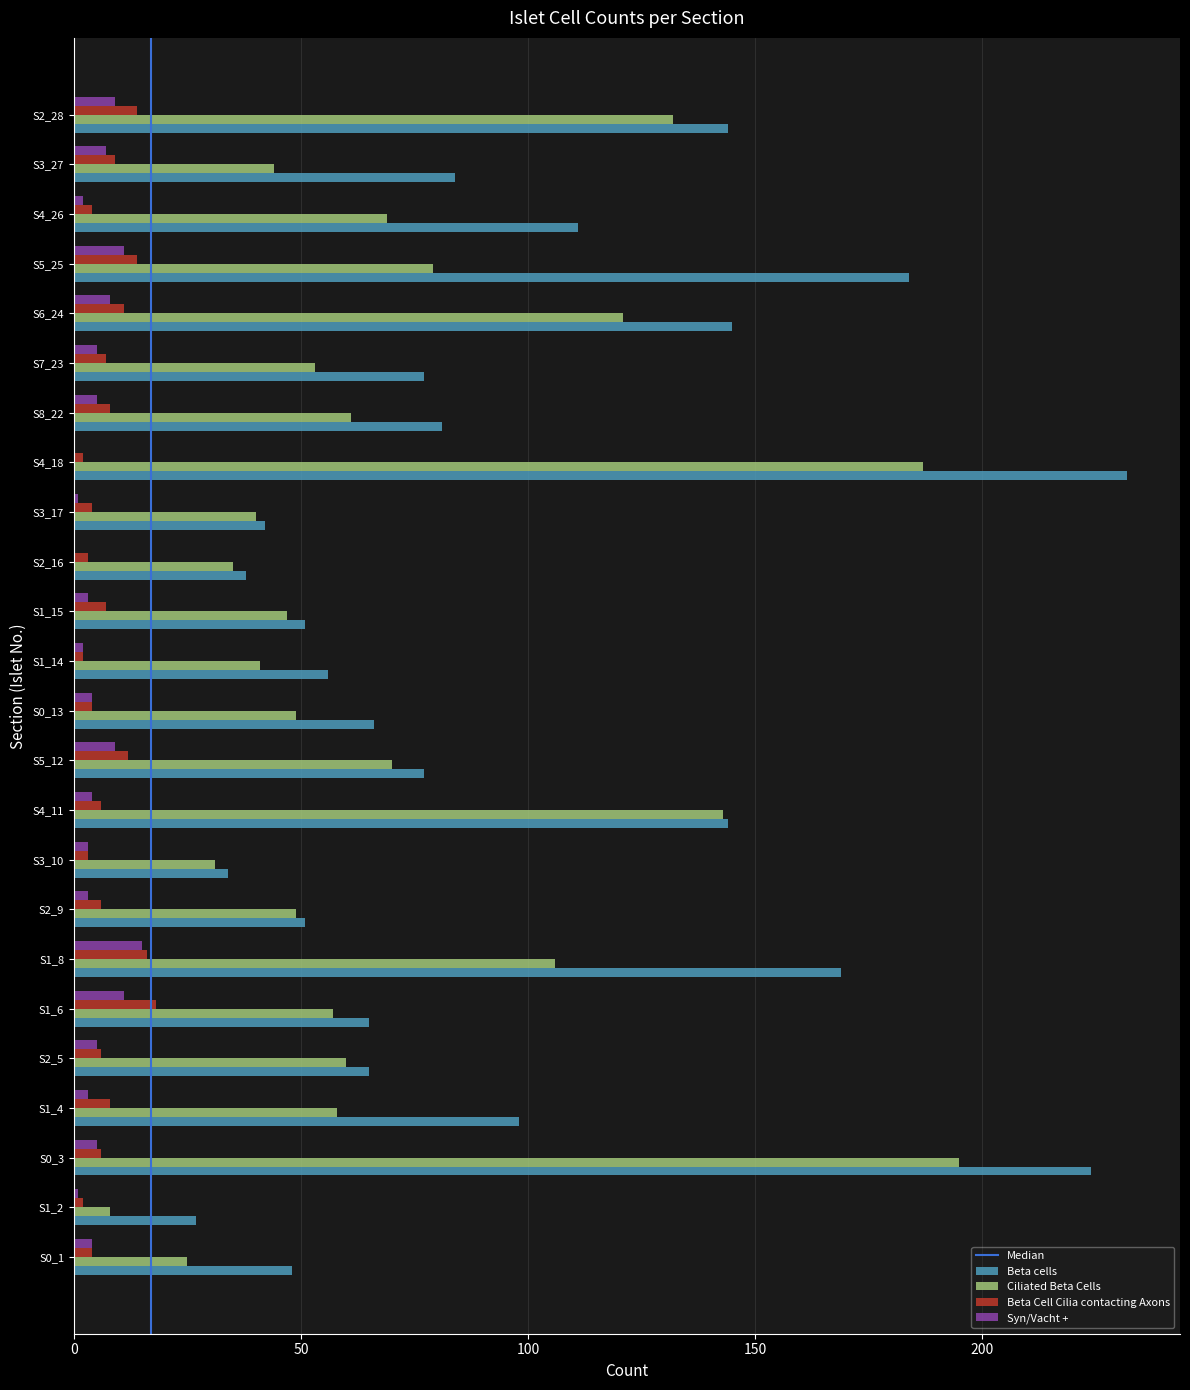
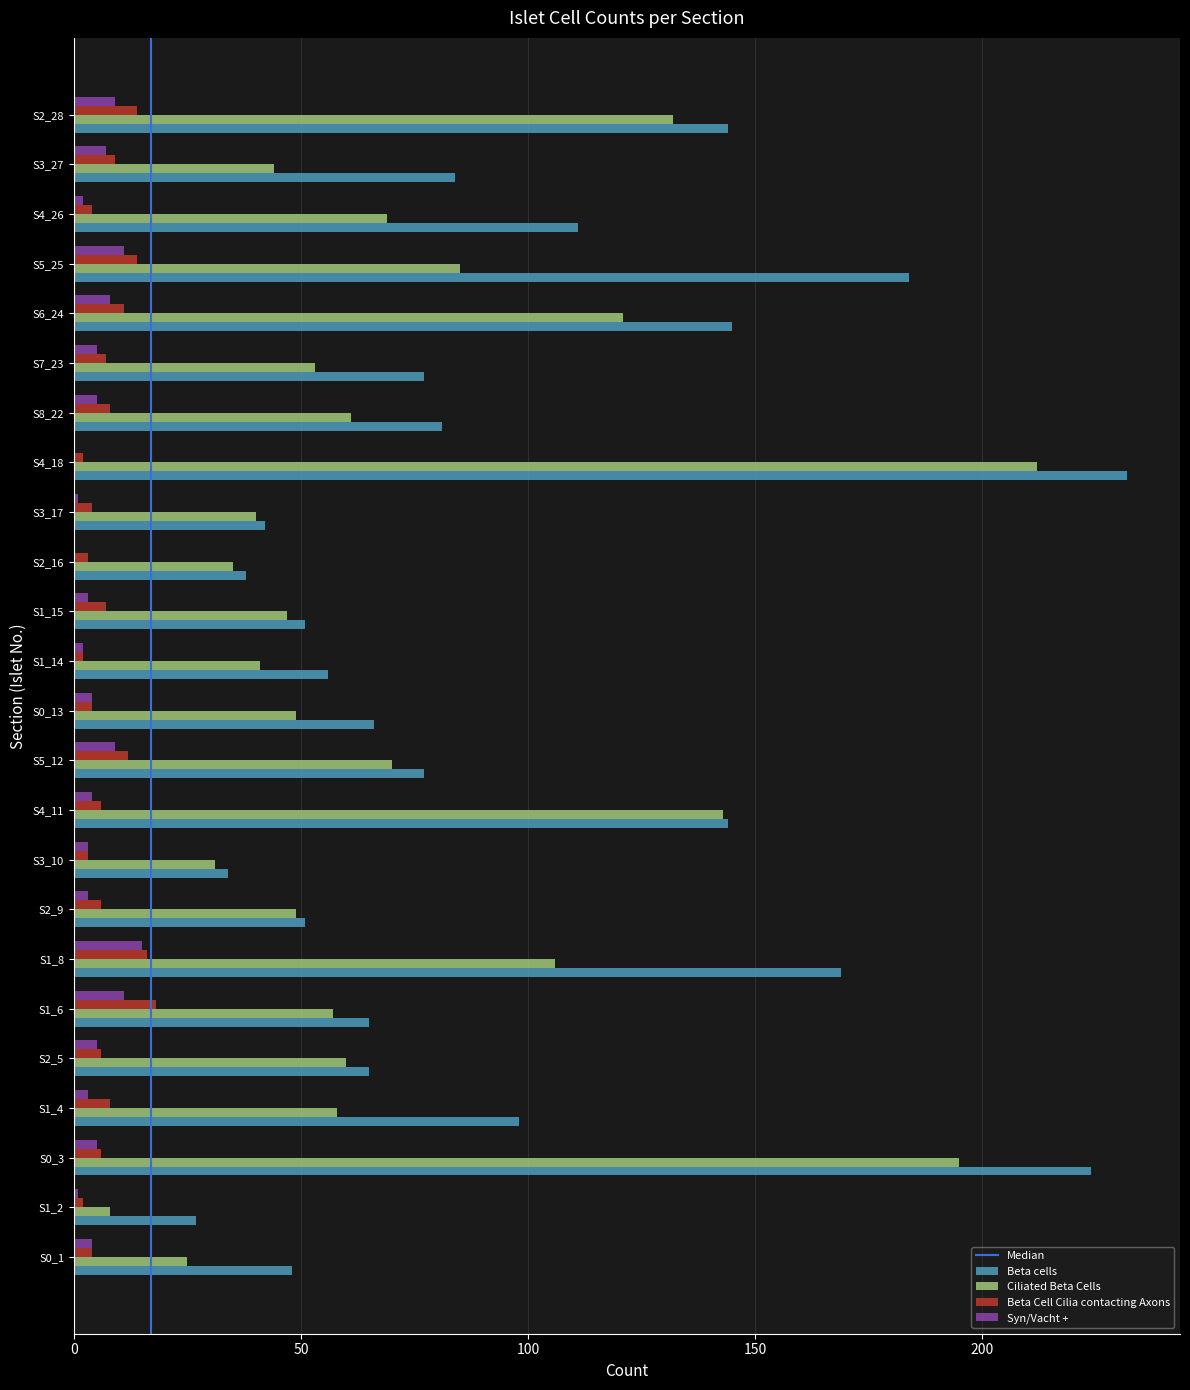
Ciliated Beta Cells, S5_25: 79 -> 85
Ciliated Beta Cells, S4_18: 187 -> 212
